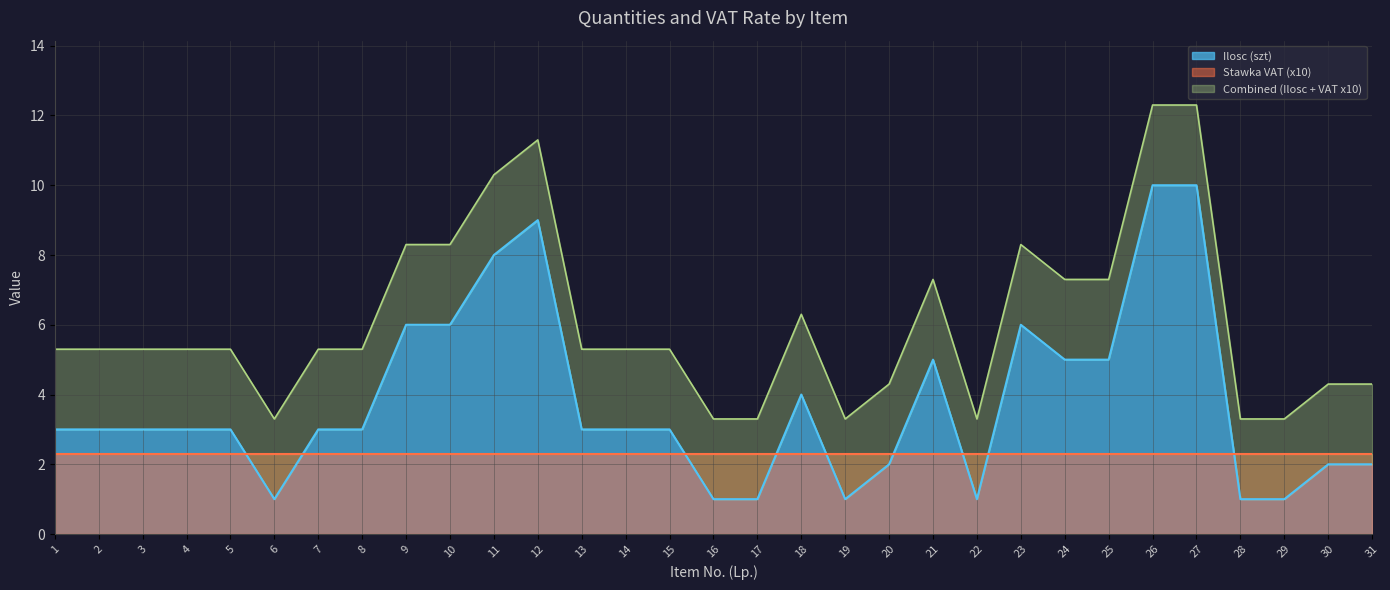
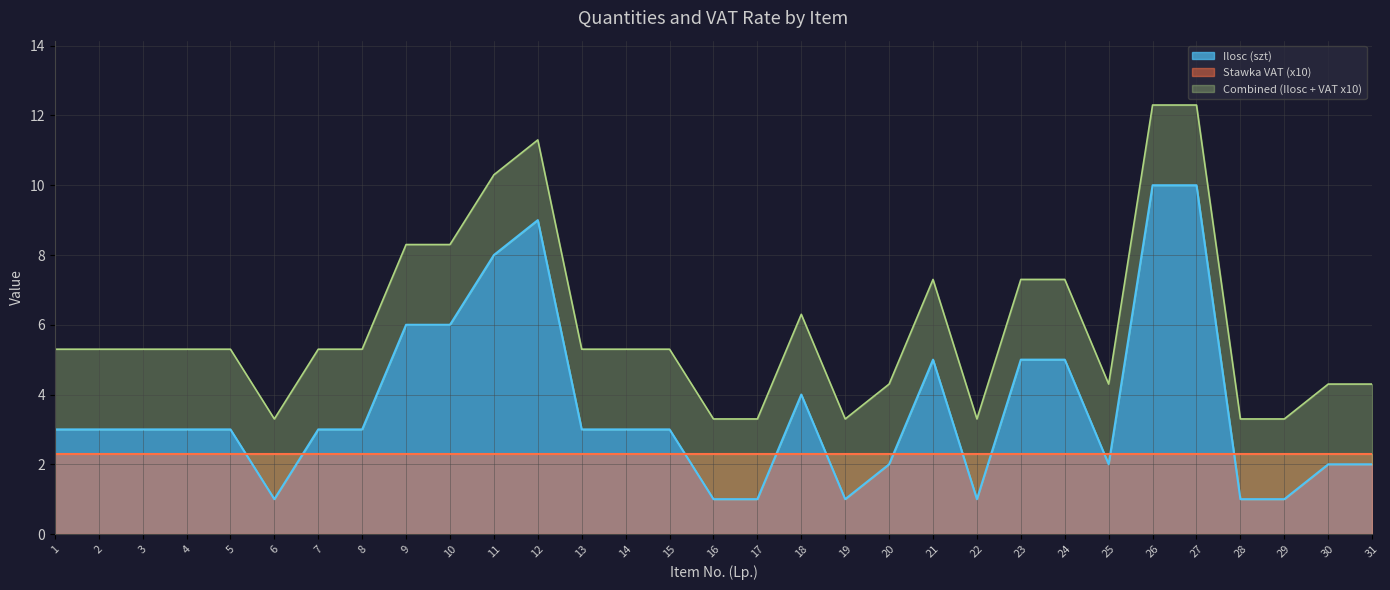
Ilosc (szt), 23: 6 -> 5
Ilosc (szt), 25: 5 -> 2
